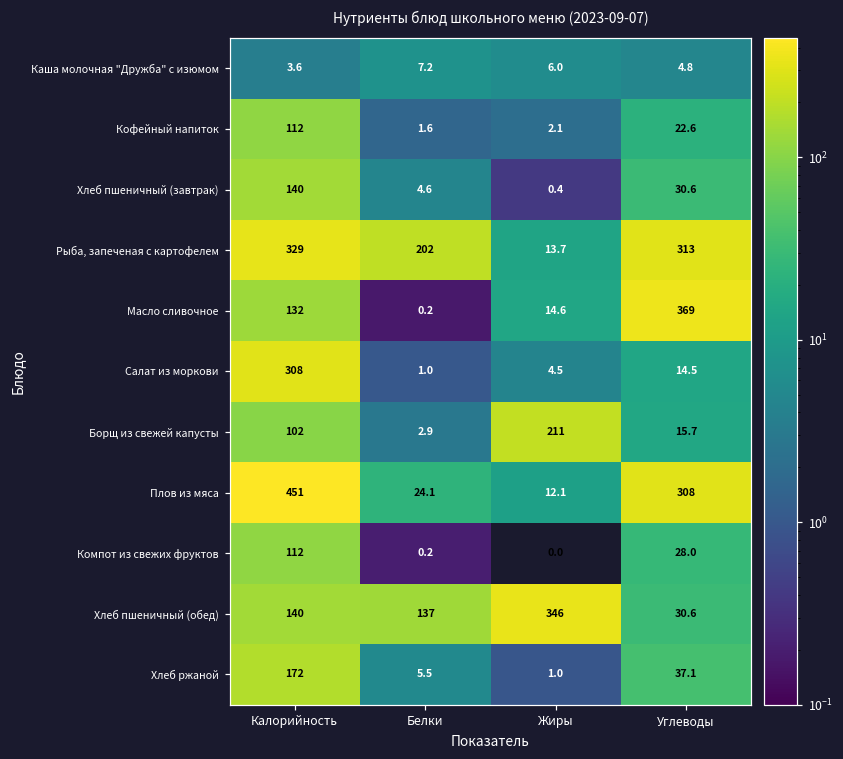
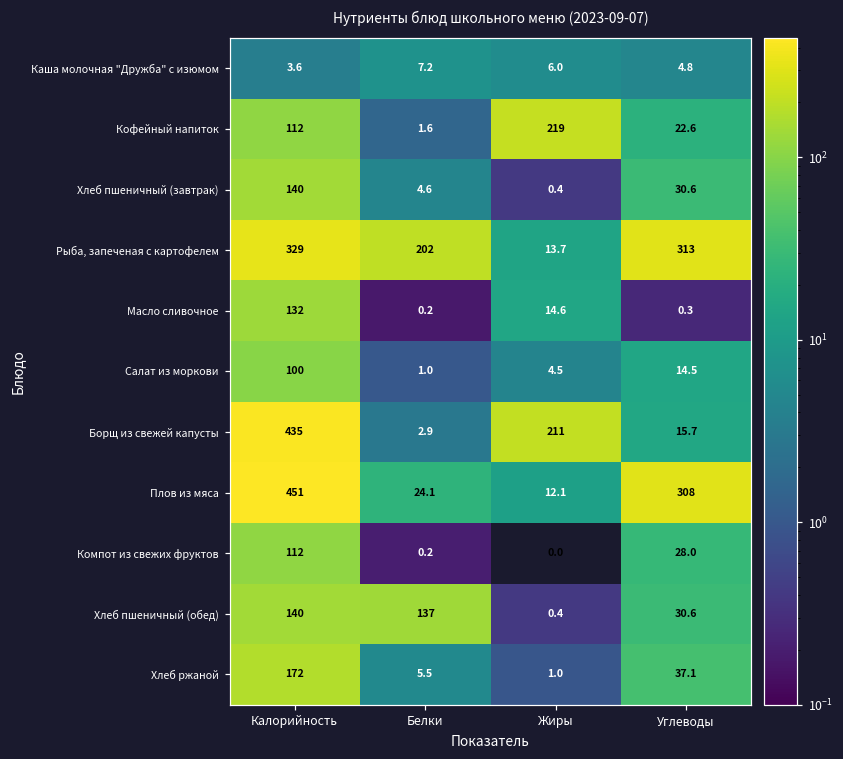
Кофейный напиток, Жиры: 2.1 -> 219
Масло сливочное, Углеводы: 369 -> 0.3
Салат из моркови, Калорийность: 308 -> 100
Борщ из свежей капусты, Калорийность: 102 -> 435
Хлеб пшеничный (обед), Жиры: 346 -> 0.4
